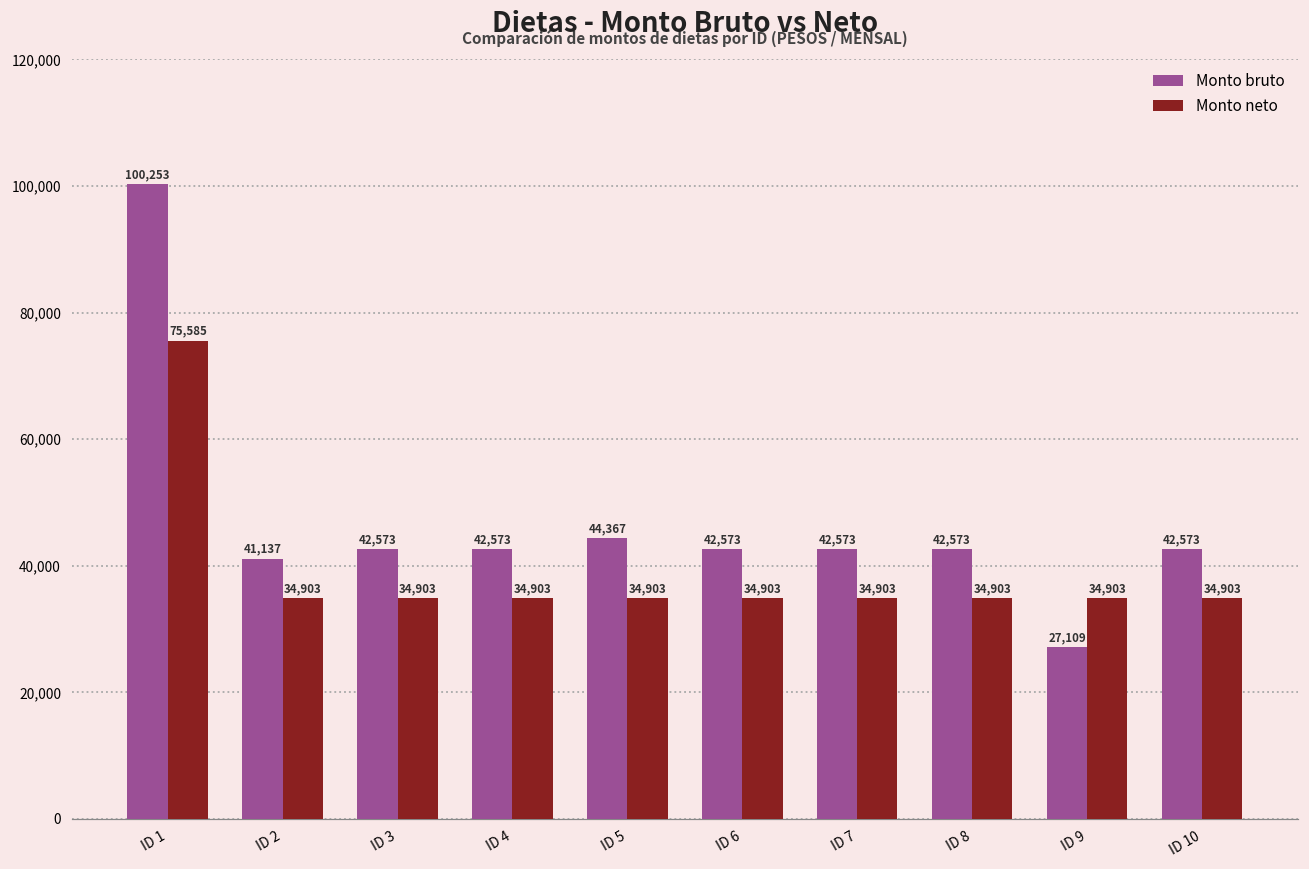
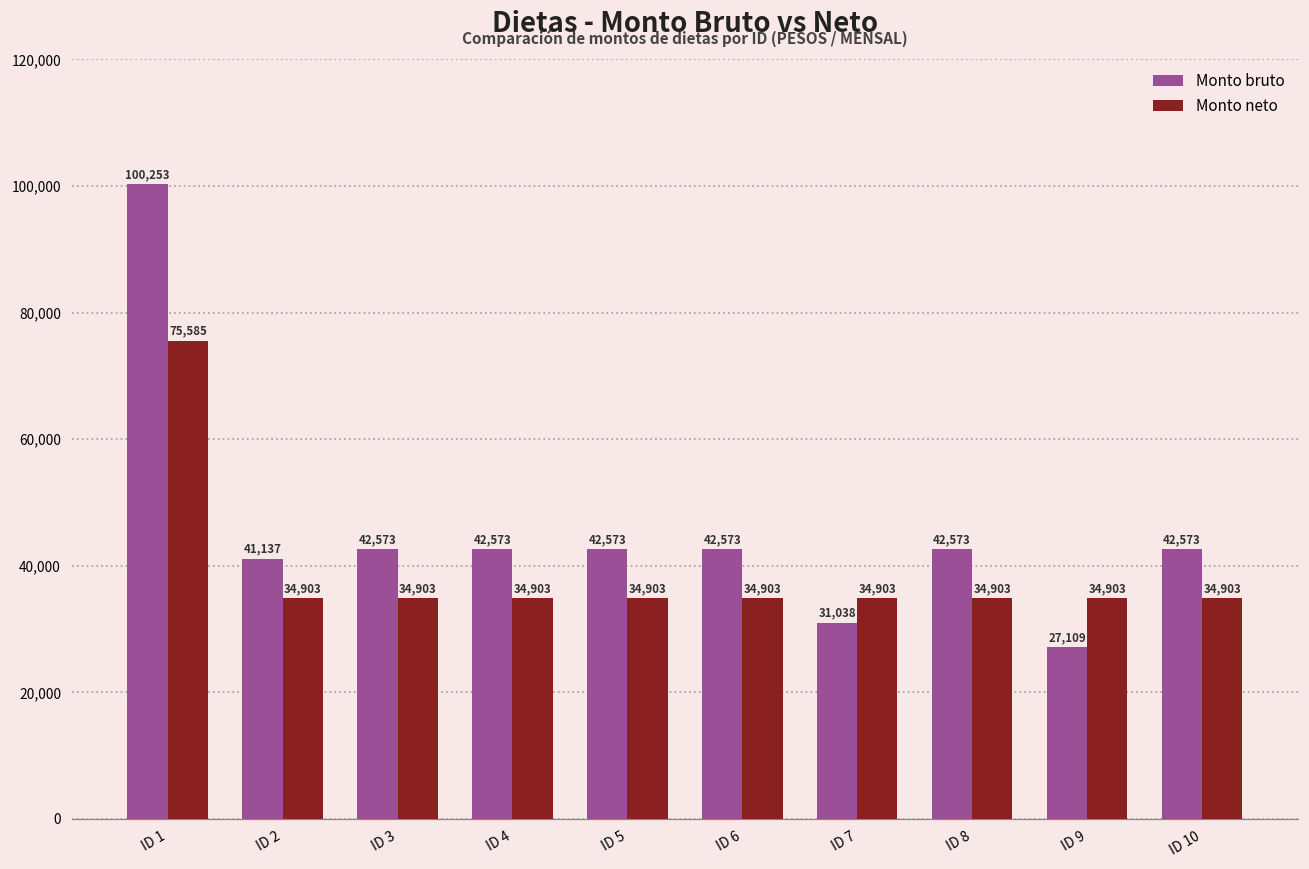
Monto bruto, ID 5: 44,367 -> 42,573
Monto bruto, ID 7: 42,573 -> 31,038
